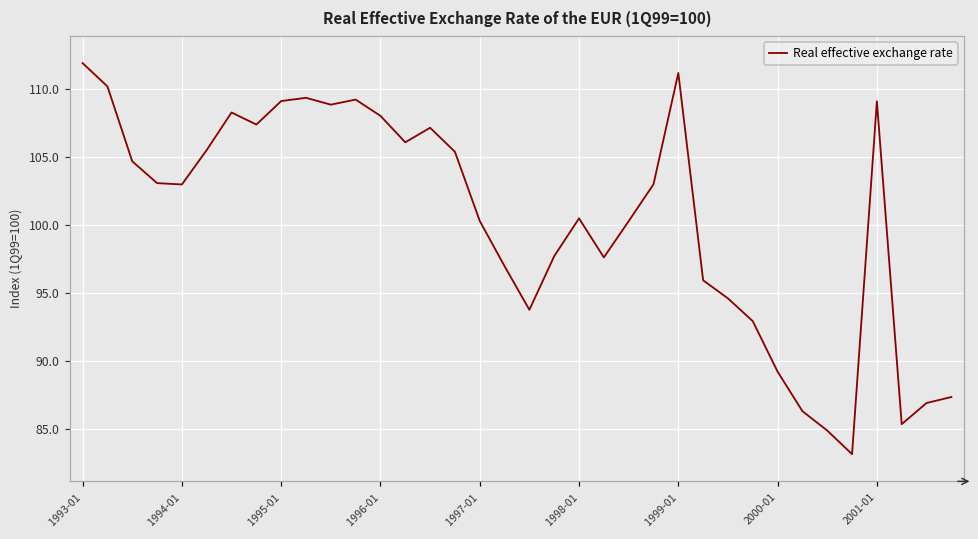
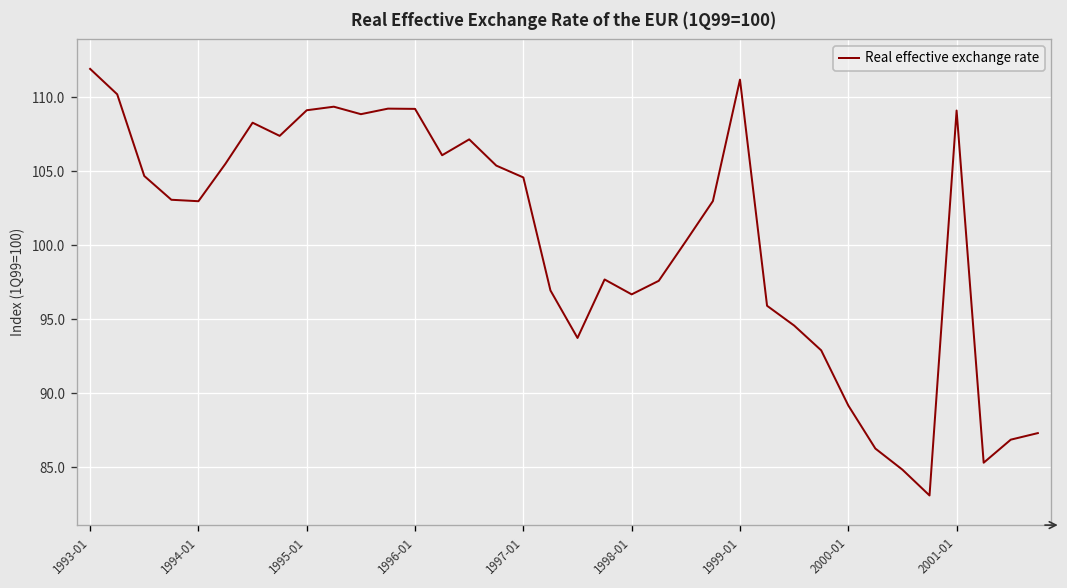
1996-01: 108.0 -> 109.2
1997-01: 100.3 -> 104.6
1998-01: 100.5 -> 96.7
